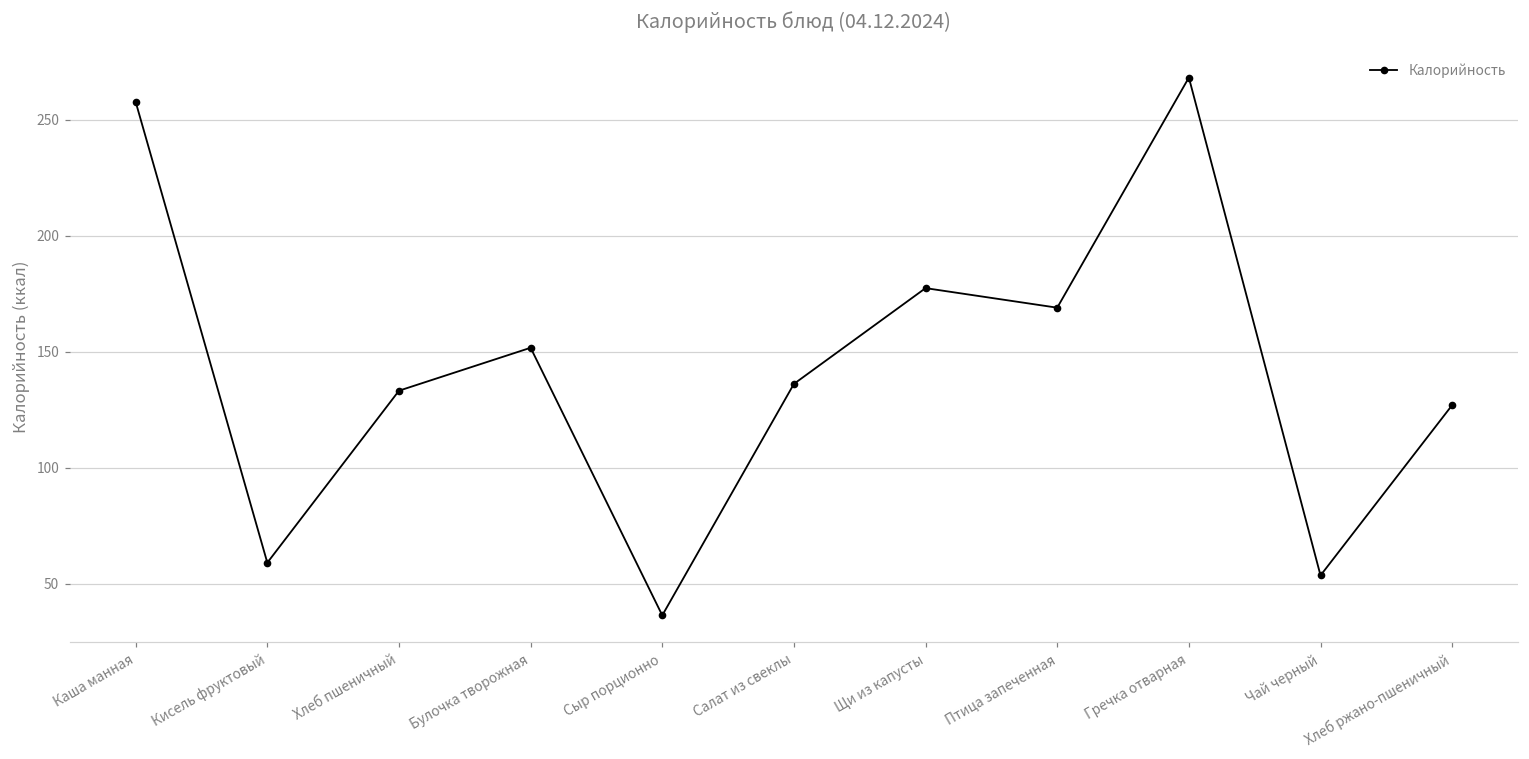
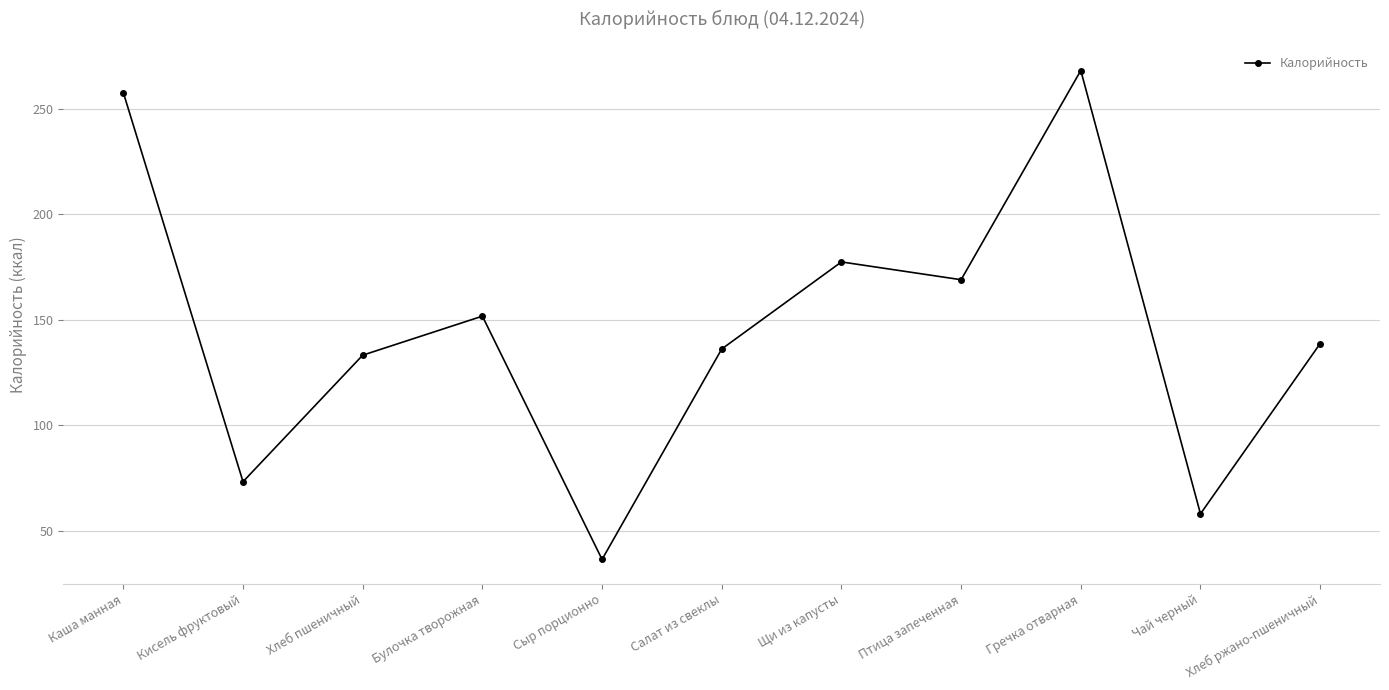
Кисель фруктовый: 59 -> 73
Чай черный: 54 -> 58
Хлеб ржано-пшеничный: 127 -> 139
